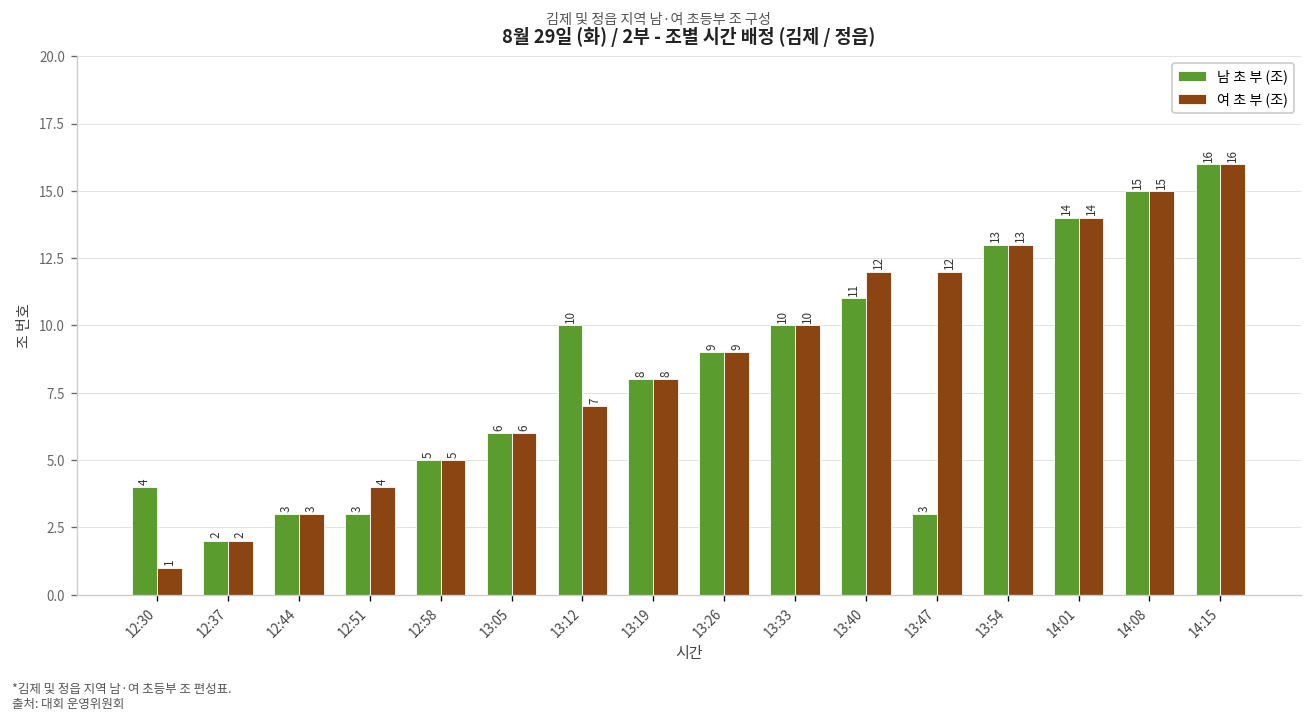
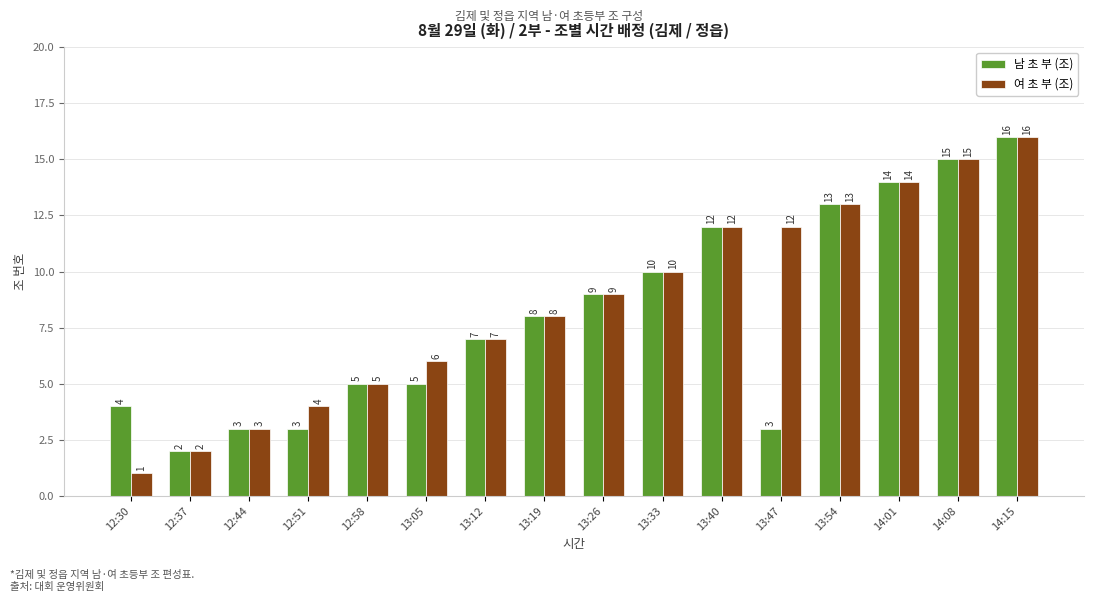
남 초 부 (조), 13:05: 6 -> 5
남 초 부 (조), 13:12: 10 -> 7
남 초 부 (조), 13:40: 11 -> 12
